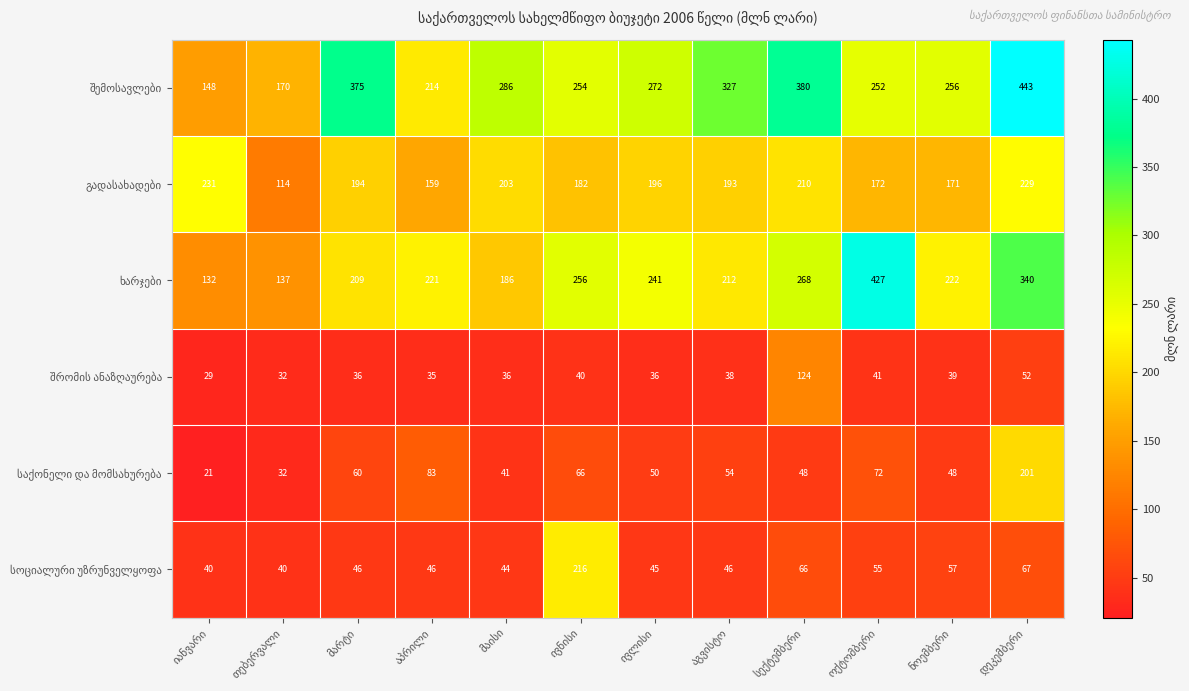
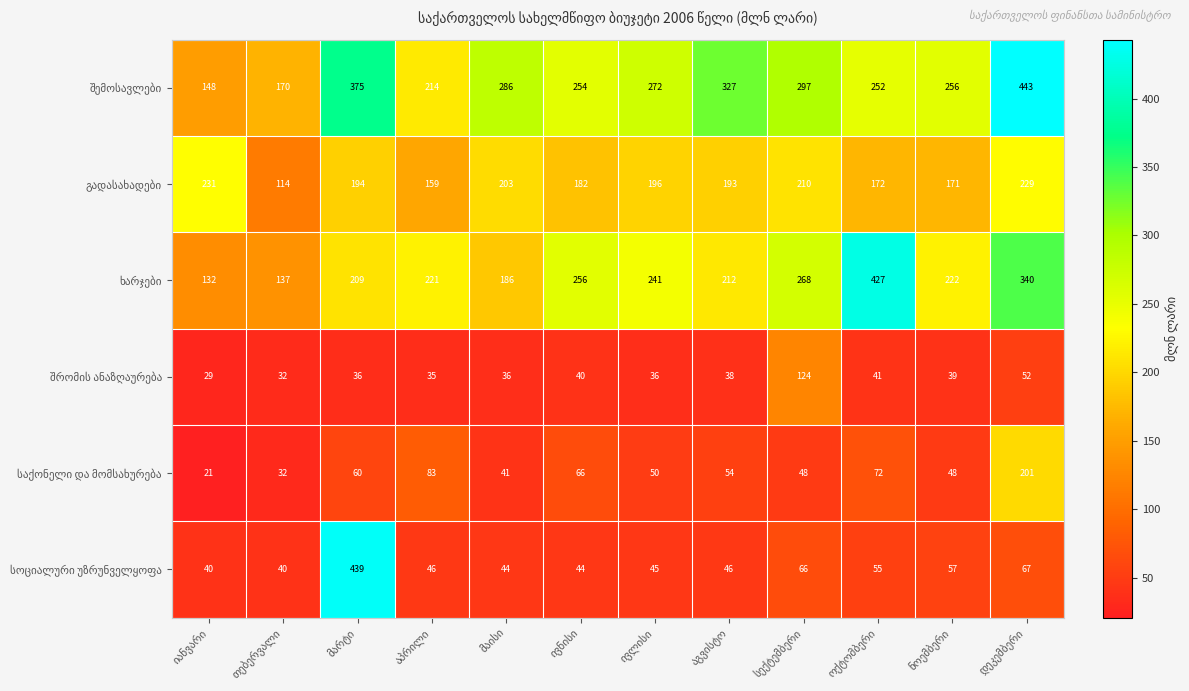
შემოსავლები, სექტემბერი: 380 -> 297
სოციალური უზრუნველყოფა, მარტი: 46 -> 439
სოციალური უზრუნველყოფა, ივნისი: 216 -> 44
